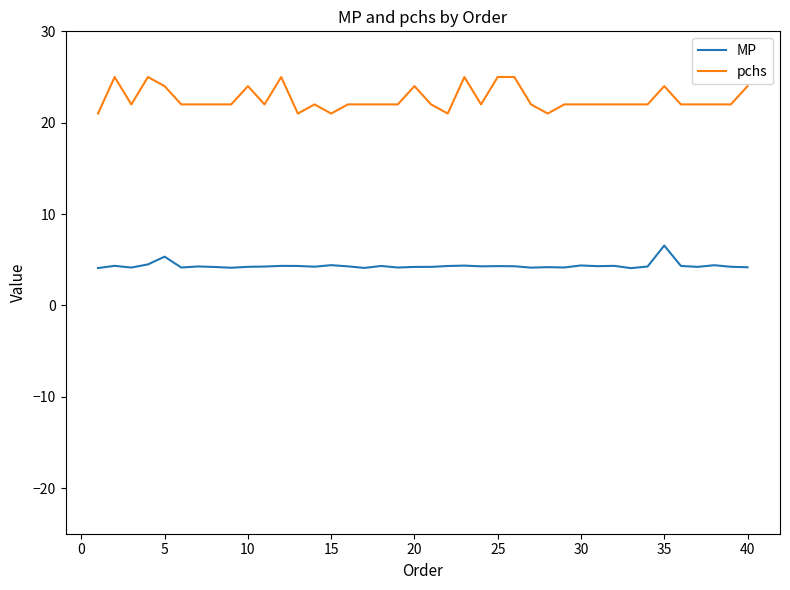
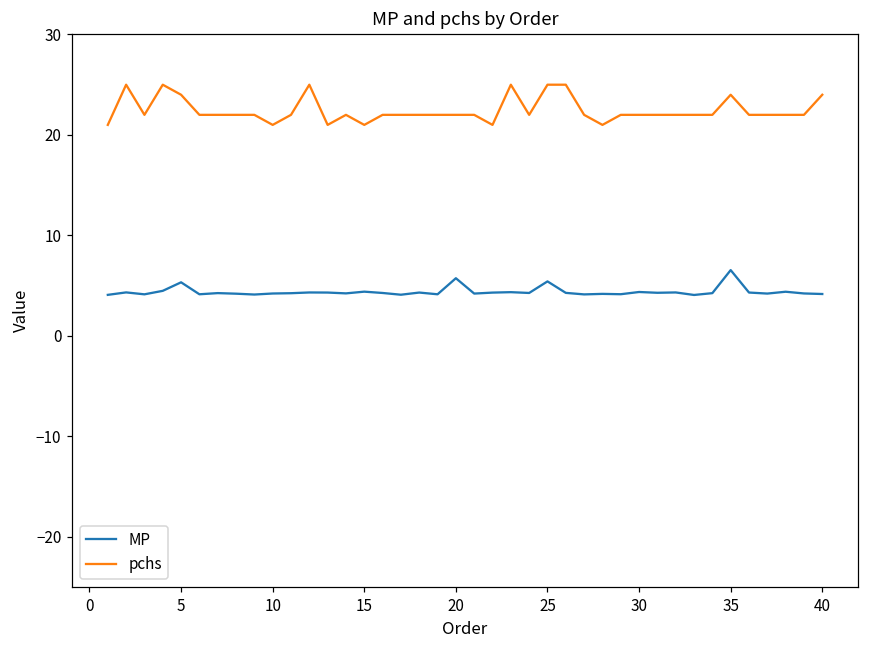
pchs, 10: 24 -> 21
MP, 20: 4 -> 6
pchs, 20: 24 -> 22
MP, 25: 4 -> 5
